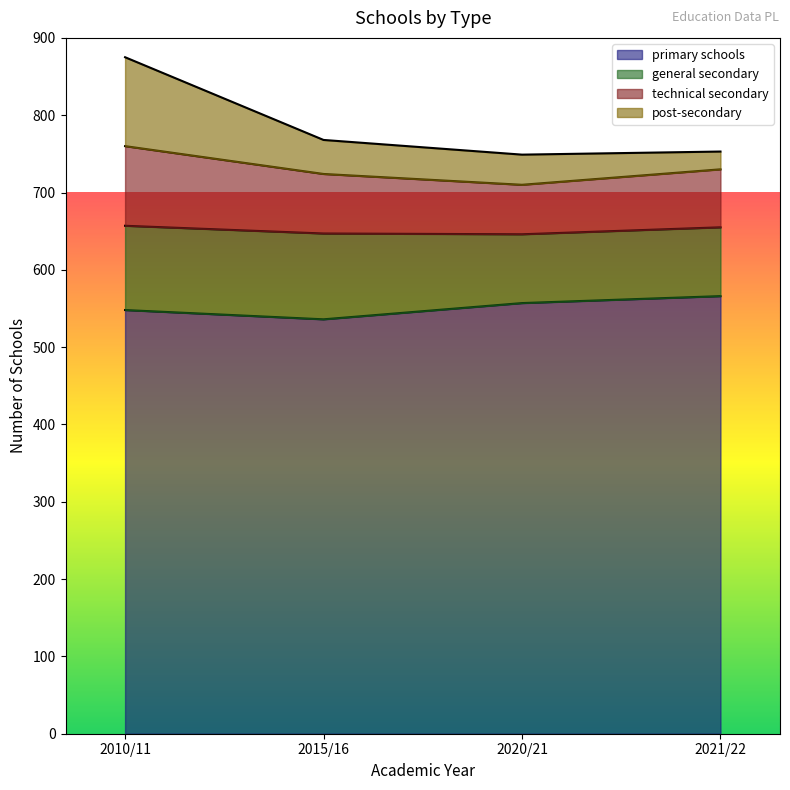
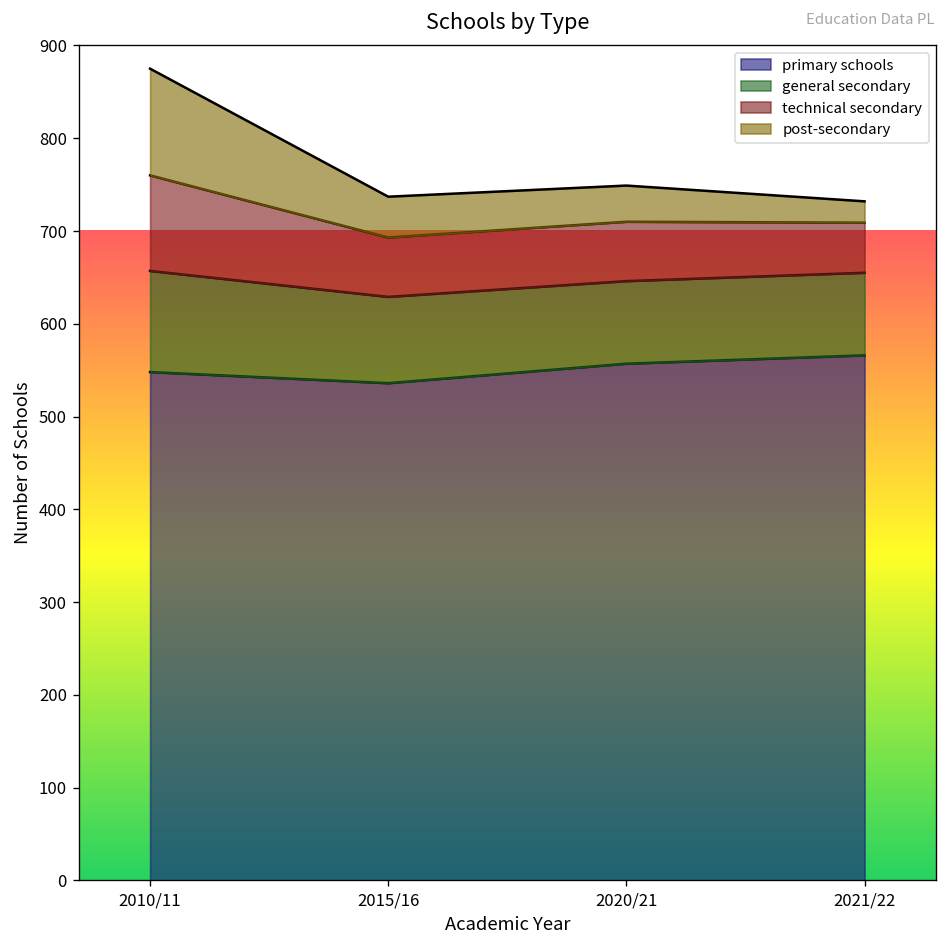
general secondary, 2015/16: 110 -> 90
technical secondary, 2015/16: 80 -> 60
technical secondary, 2021/22: 80 -> 50
